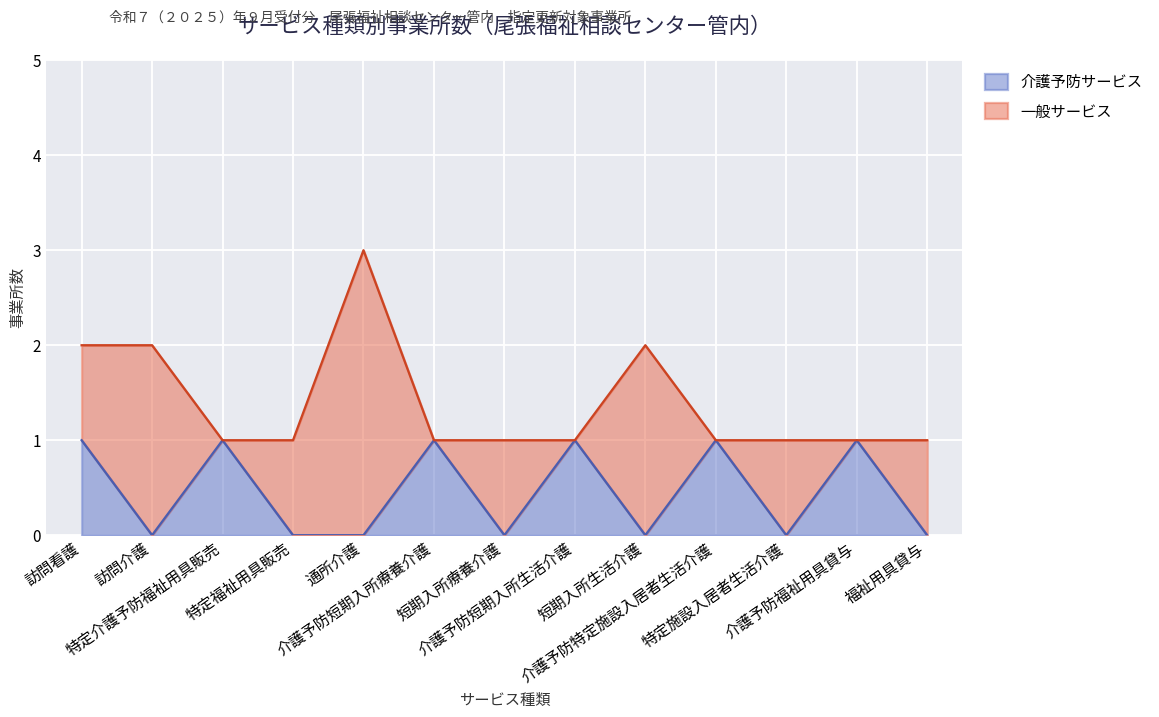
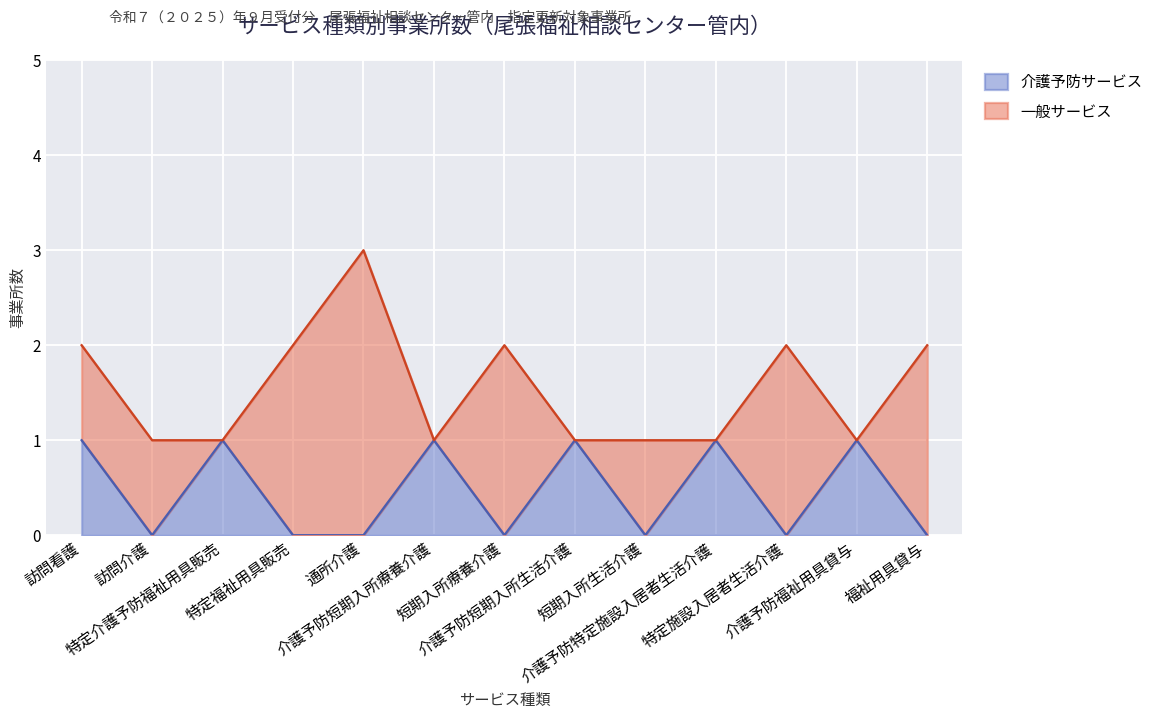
一般サービス, 訪問介護: 2 -> 1
一般サービス, 特定福祉用具販売: 1 -> 2
一般サービス, 短期入所療養介護: 1 -> 2
一般サービス, 短期入所生活介護: 2 -> 1
一般サービス, 特定施設入居者生活介護: 1 -> 2
一般サービス, 福祉用具貸与: 1 -> 2
